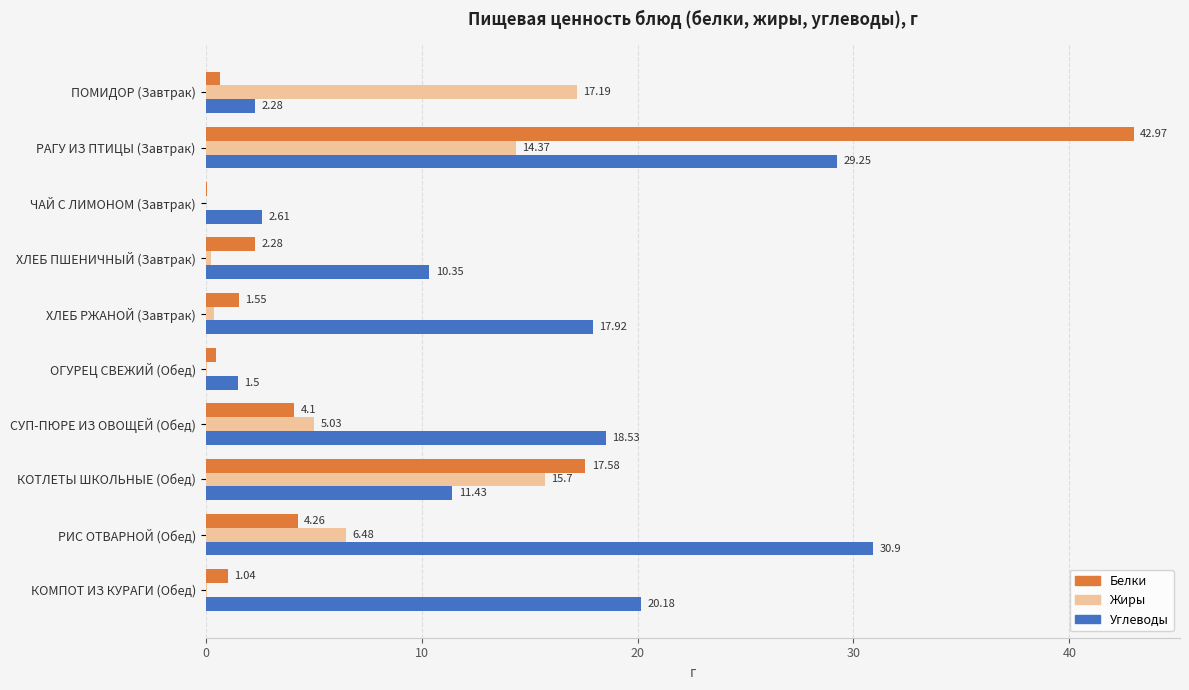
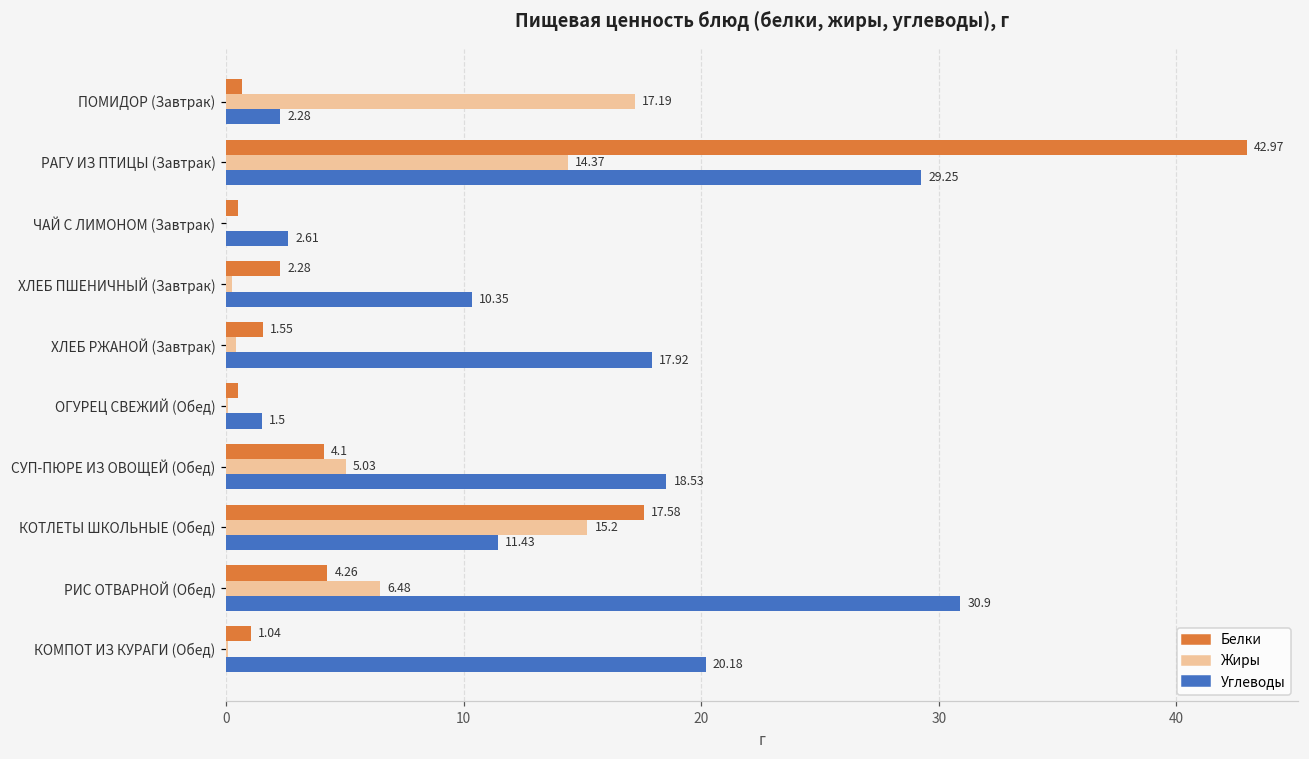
Белки, ЧАЙ С ЛИМОНОМ (Завтрак): 0.1 -> 0.5
Жиры, КОТЛЕТЫ ШКОЛЬНЫЕ (Обед): 15.7 -> 15.2
